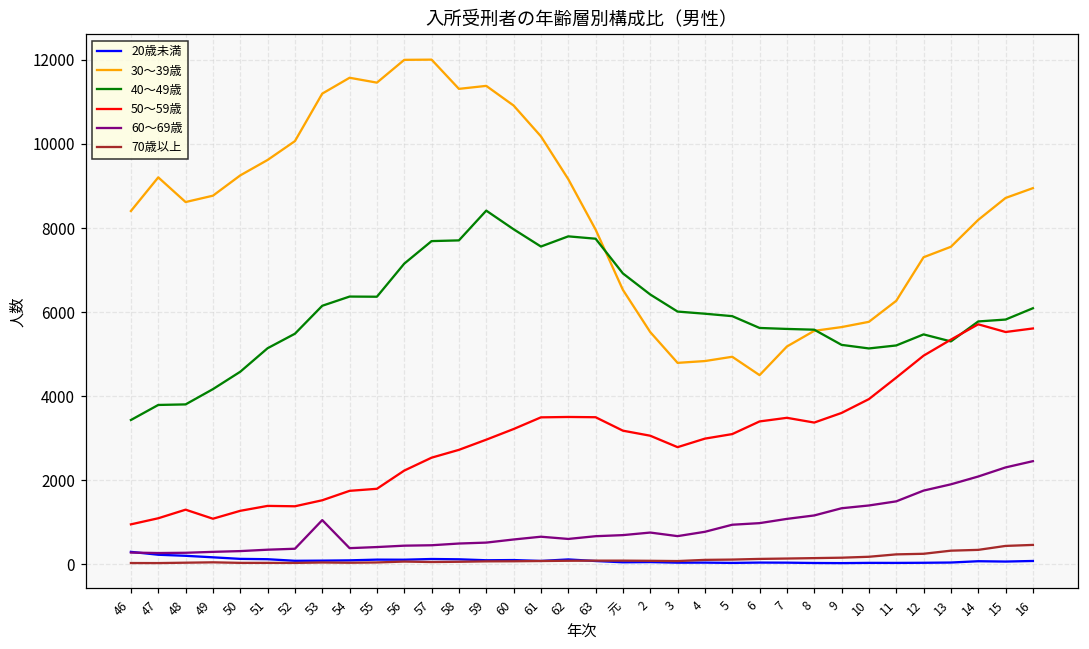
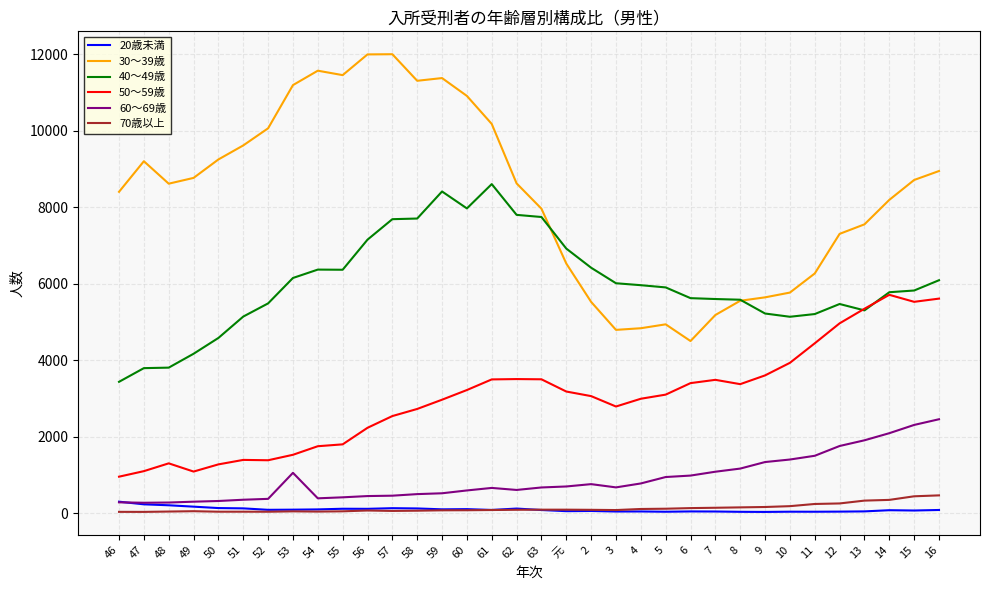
40～49歳, 61: 7600 -> 8600
30～39歳, 62: 9200 -> 8600
